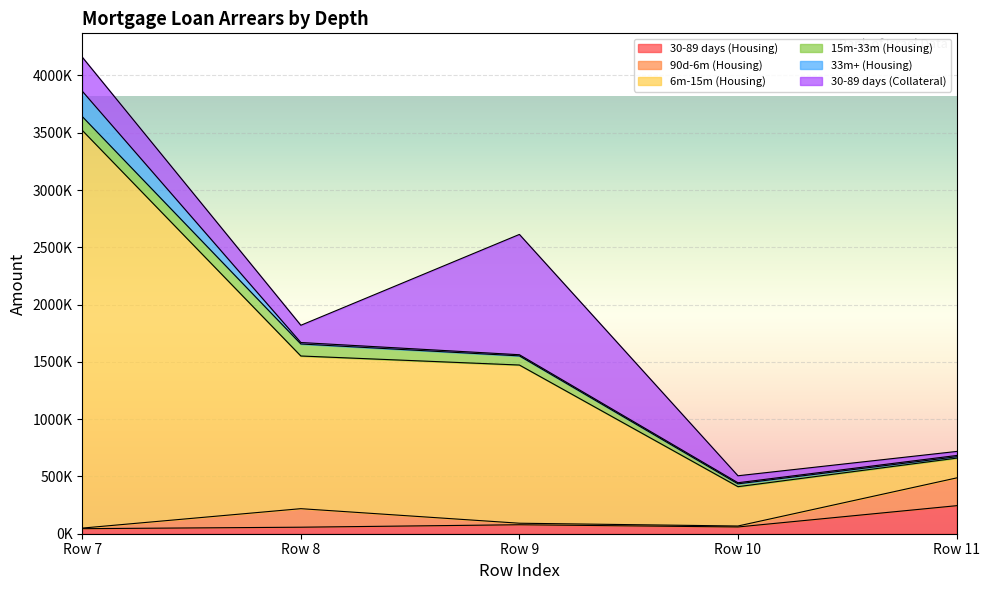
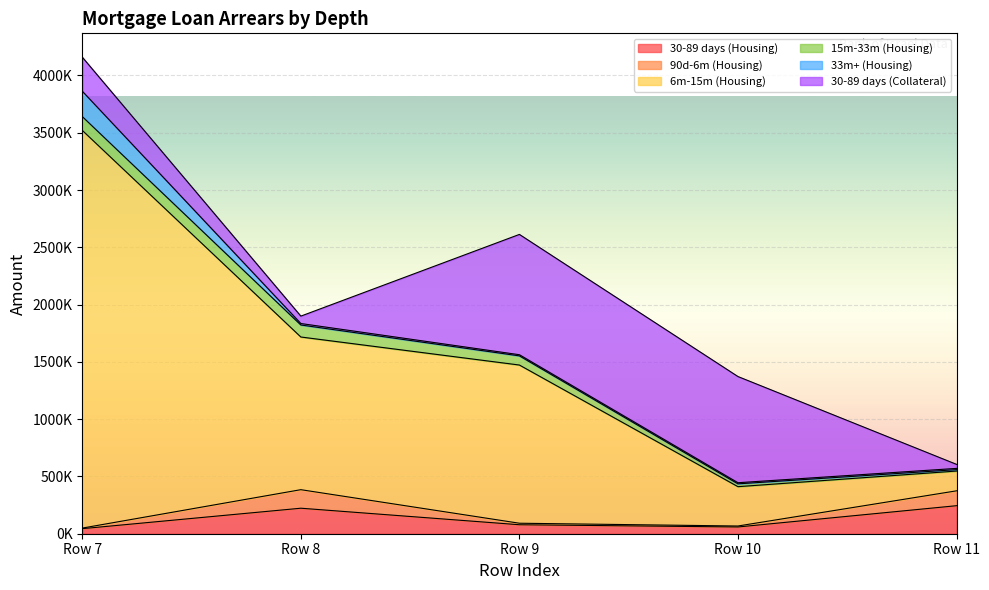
30-89 days (Housing), Row 8: 60000 -> 220000
30-89 days (Collateral), Row 8: 150000 -> 60000
30-89 days (Collateral), Row 10: 60000 -> 930000
90d-6m (Housing), Row 11: 240000 -> 130000
